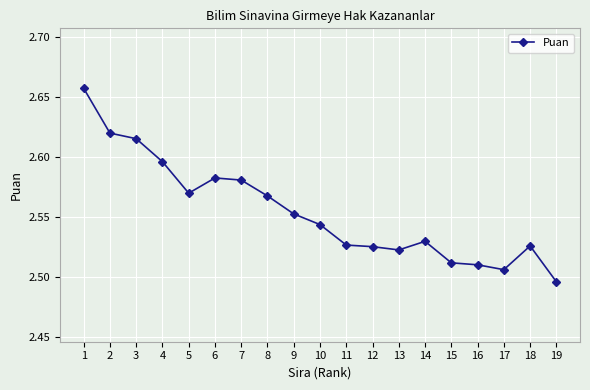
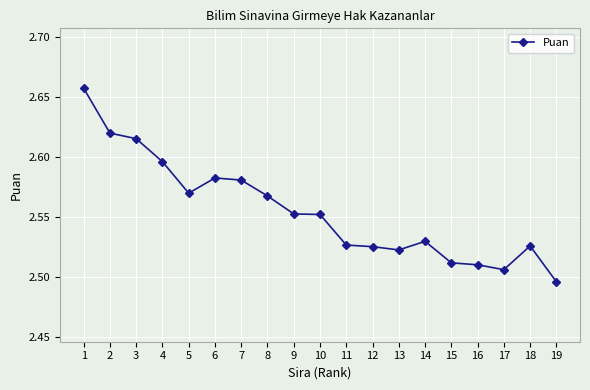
10: 2.544 -> 2.552
